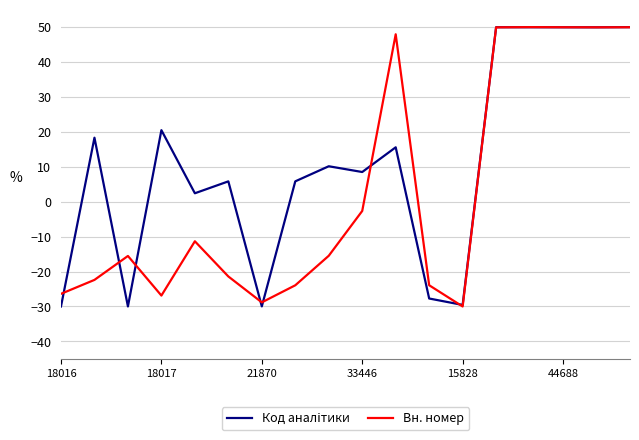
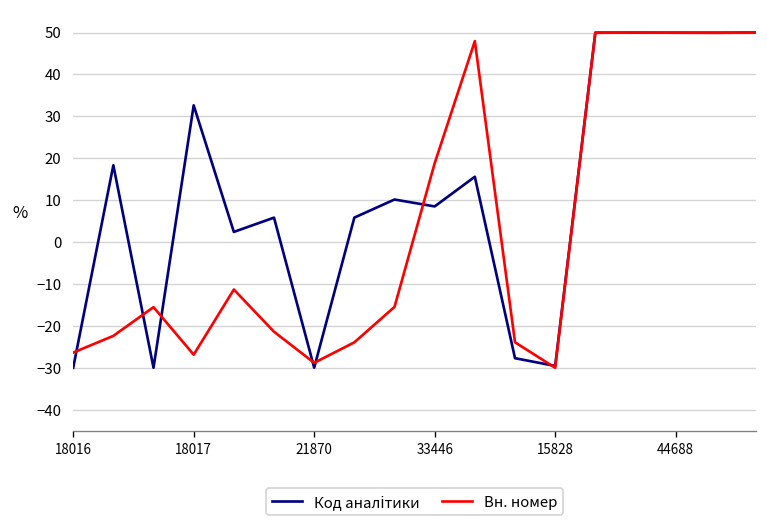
Код аналітики, 18017: 20 -> 33
Вн. номер, 33446: -3 -> 19
